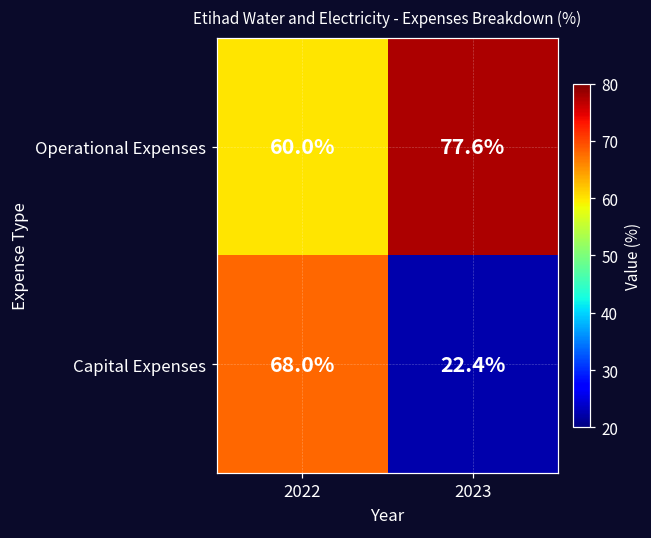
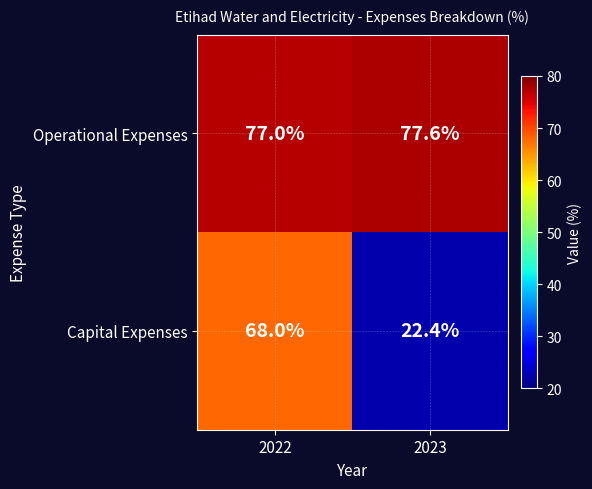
Operational Expenses, 2022: 60.0% -> 77.0%
